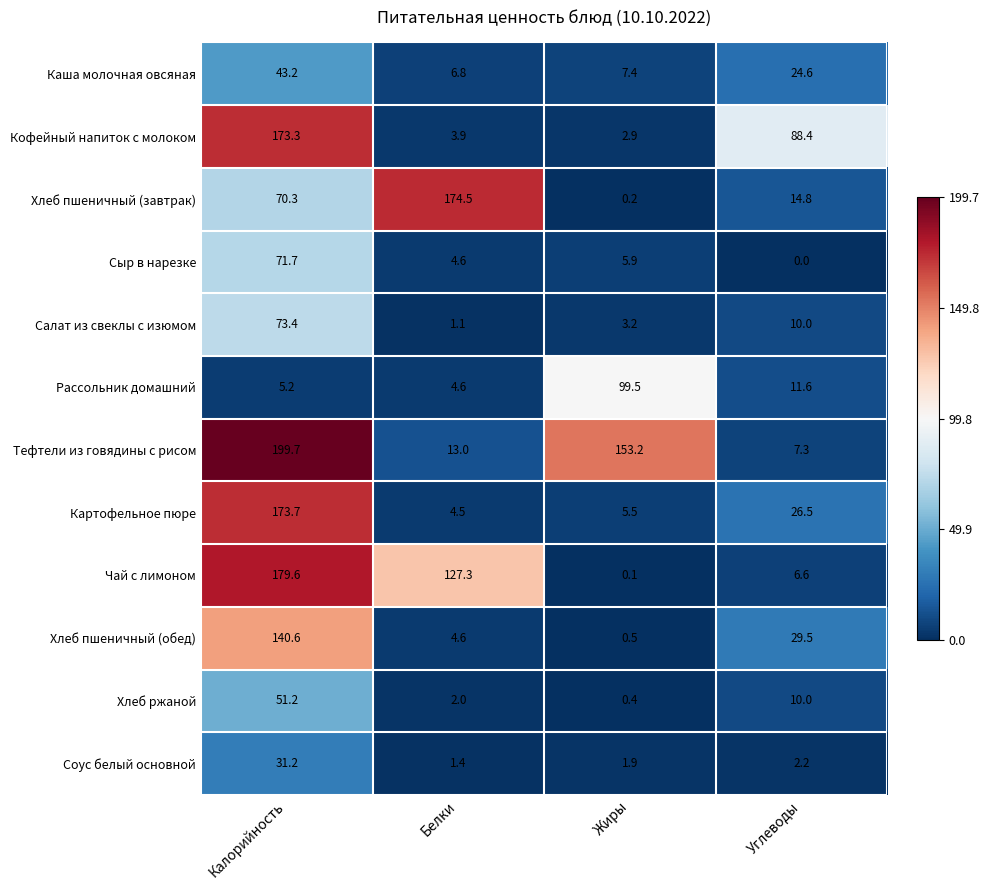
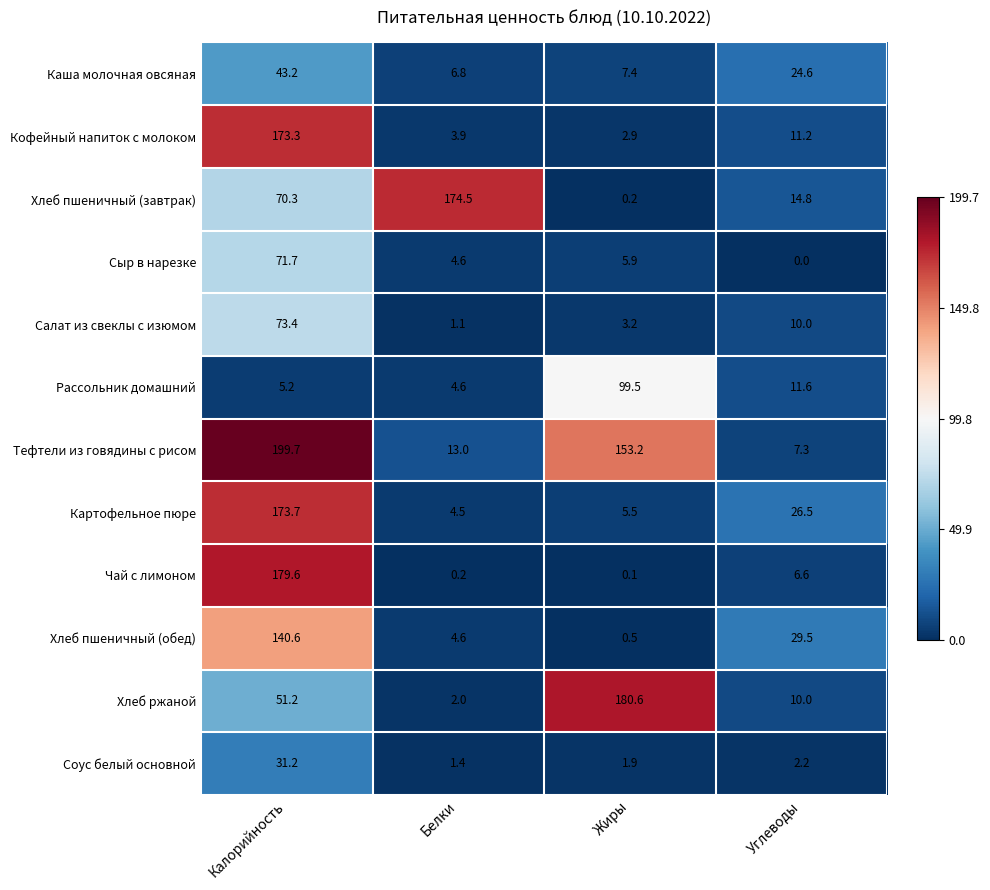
Кофейный напиток с молоком, Углеводы: 88.4 -> 11.2
Чай с лимоном, Белки: 127.3 -> 0.2
Хлеб ржаной, Жиры: 0.4 -> 180.6
